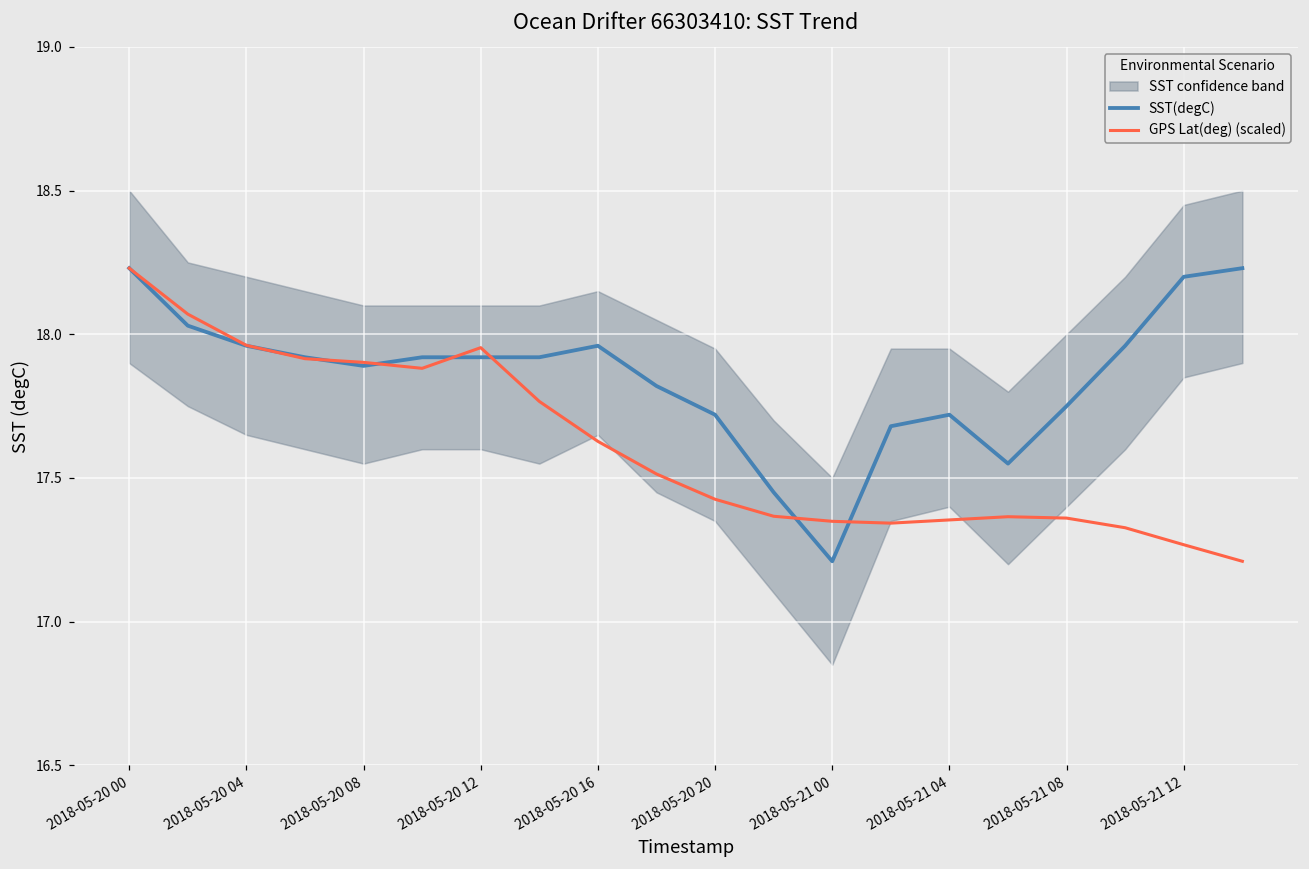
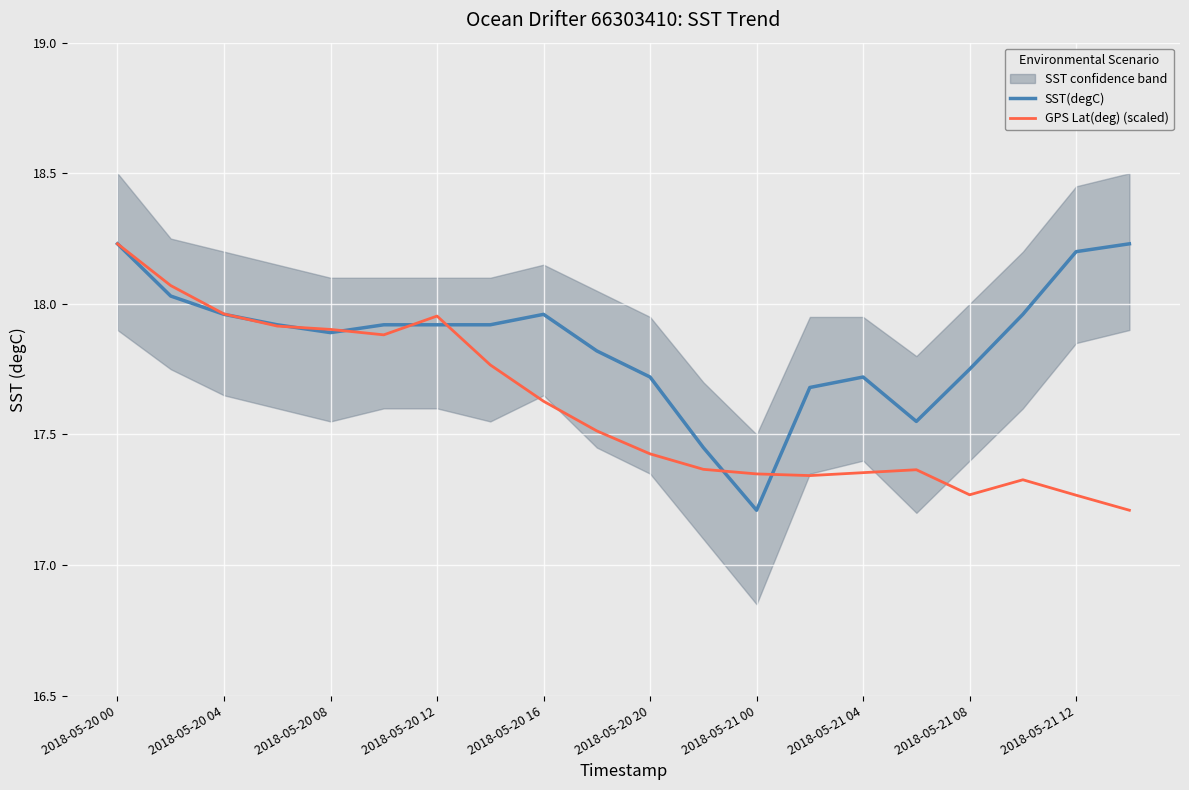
GPS Lat(deg) (scaled), 2018-05-21 08: 17.36 -> 17.27
